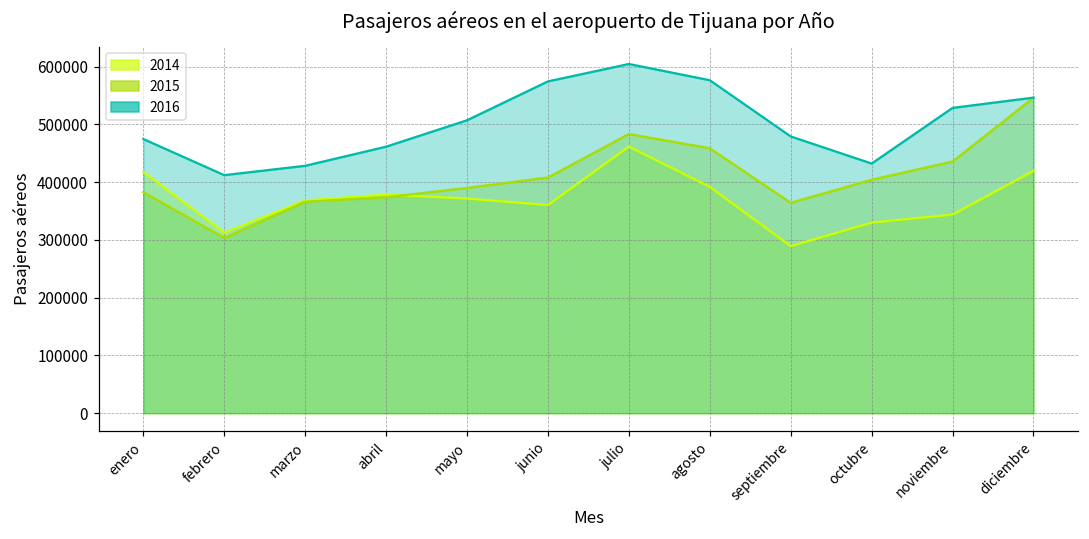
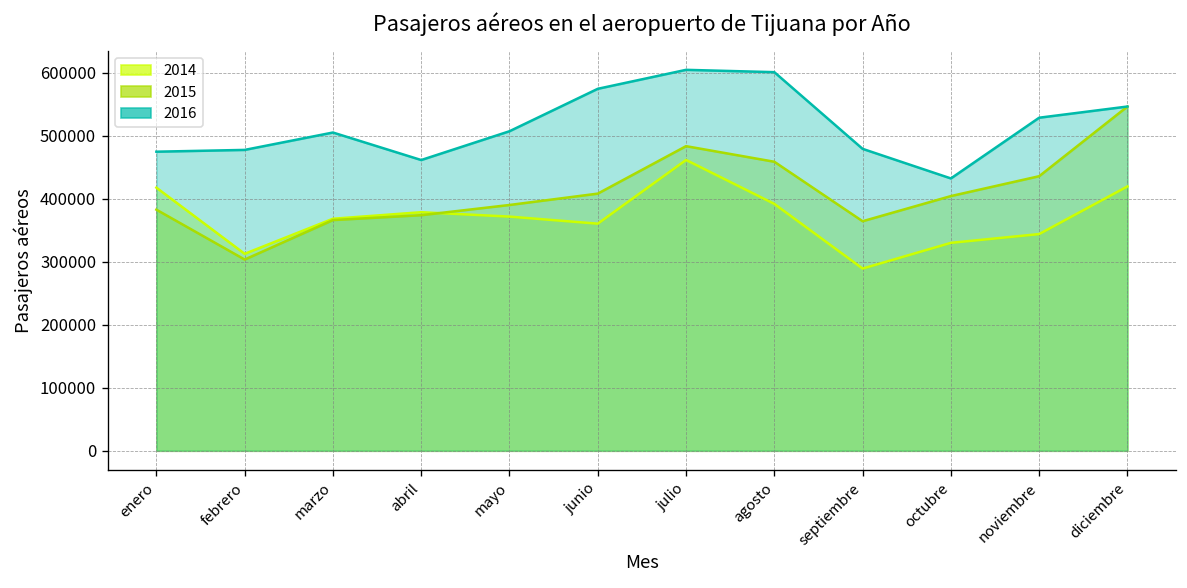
2016, febrero: 410000 -> 480000
2016, marzo: 430000 -> 510000
2016, agosto: 580000 -> 600000
